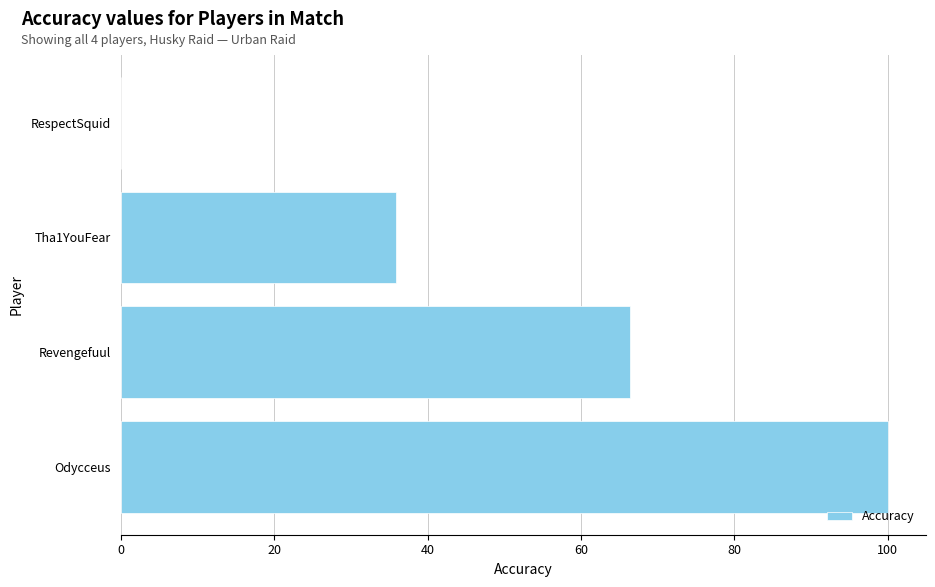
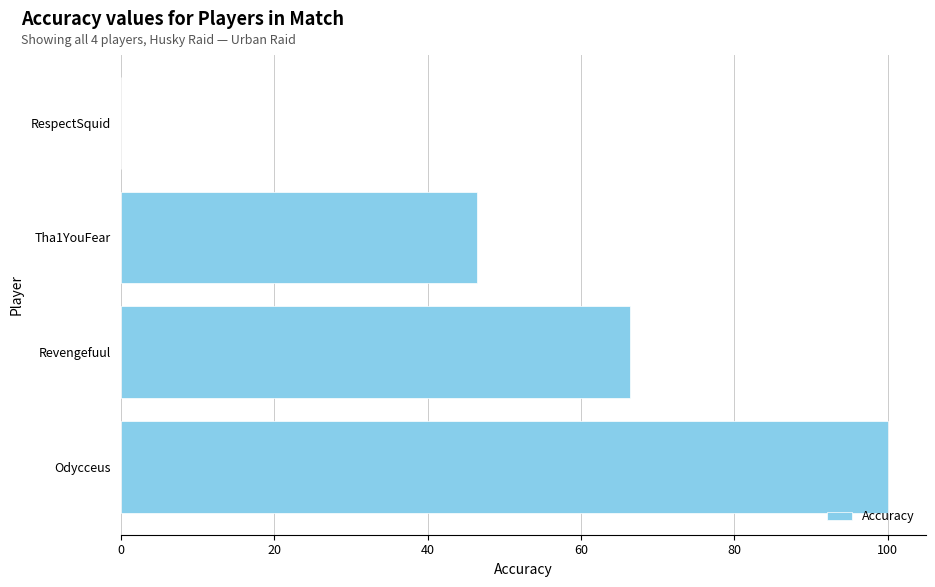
Tha1YouFear: 36 -> 46
